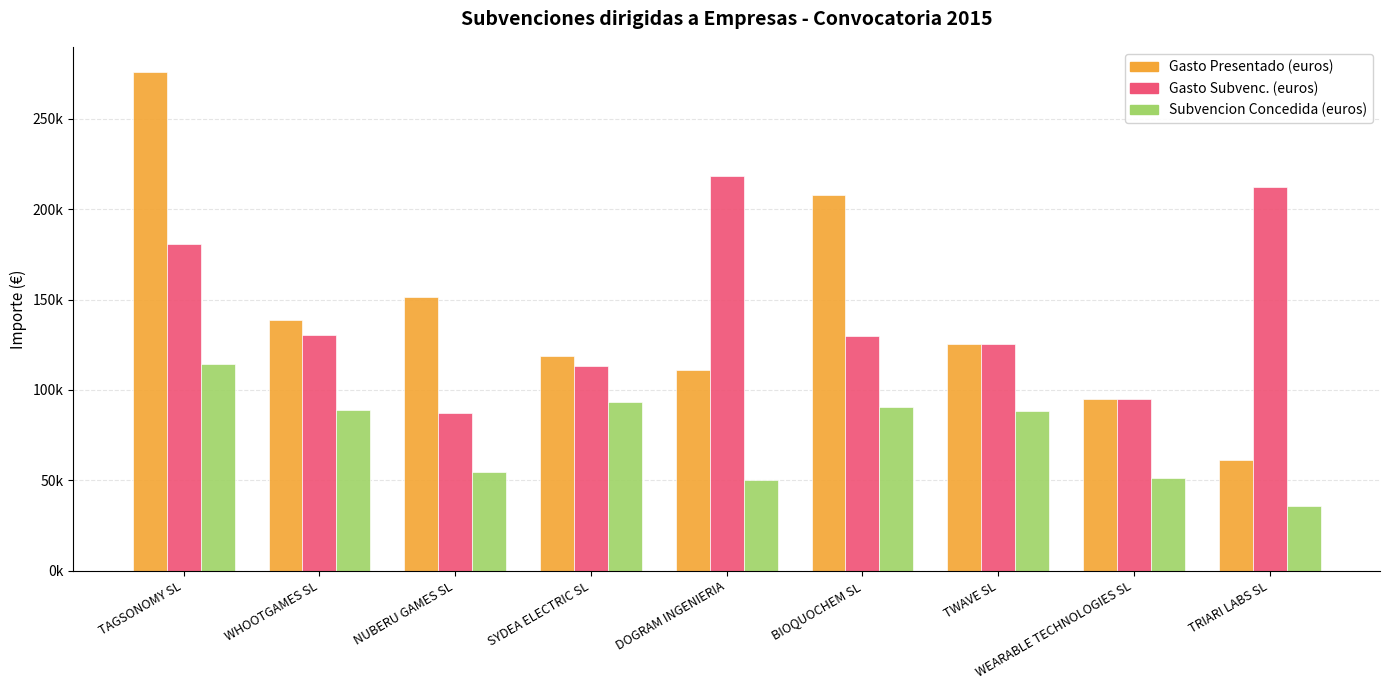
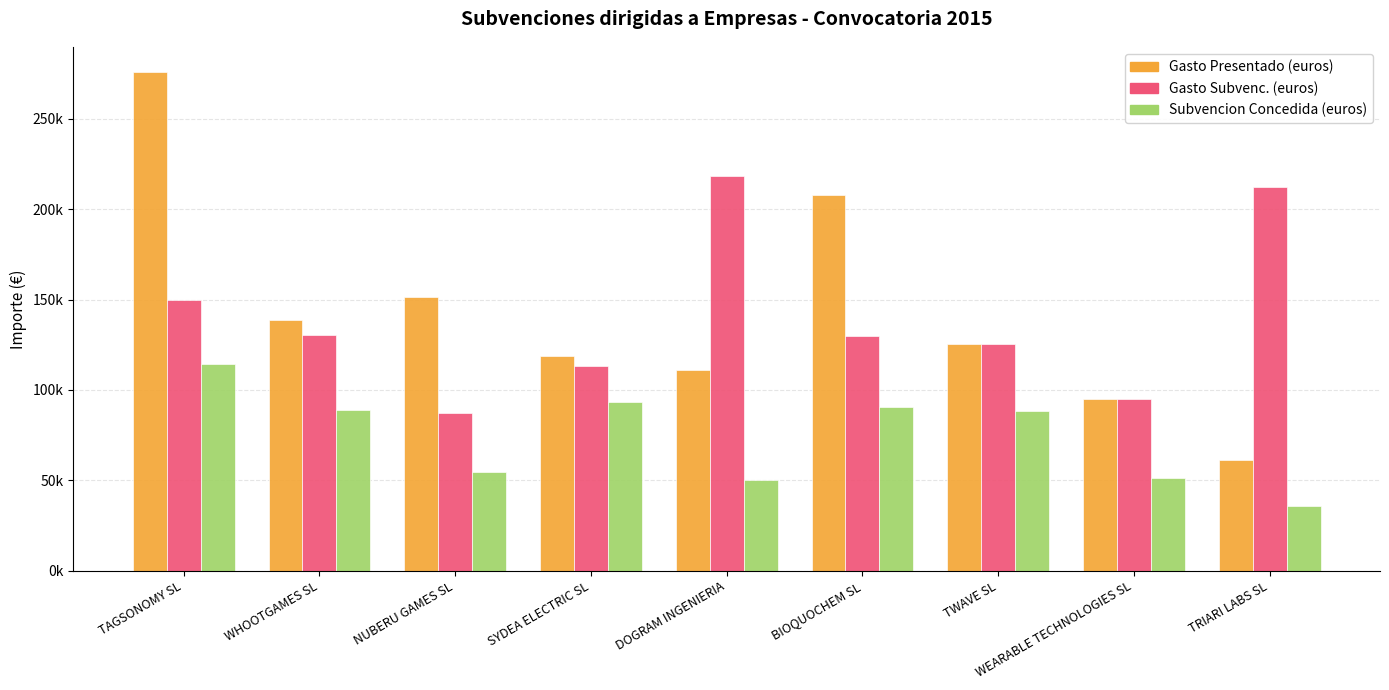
Gasto Subvenc. (euros), TAGSONOMY SL: 181000 -> 150000
